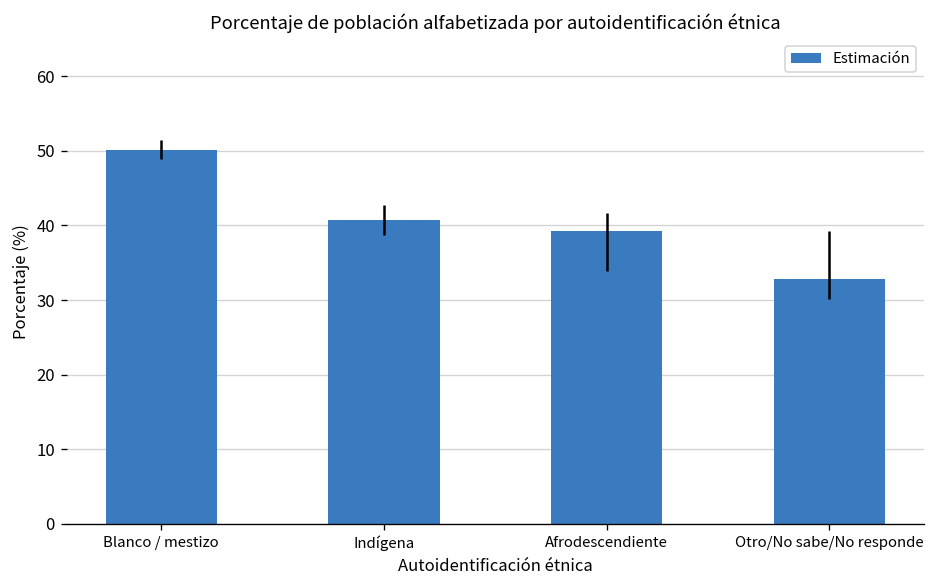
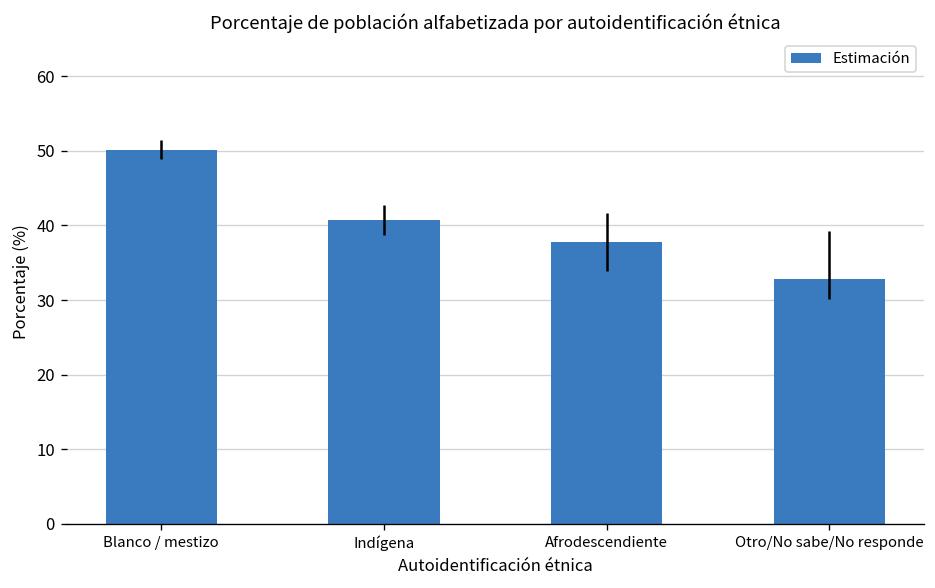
Afrodescendiente: 39 -> 38
